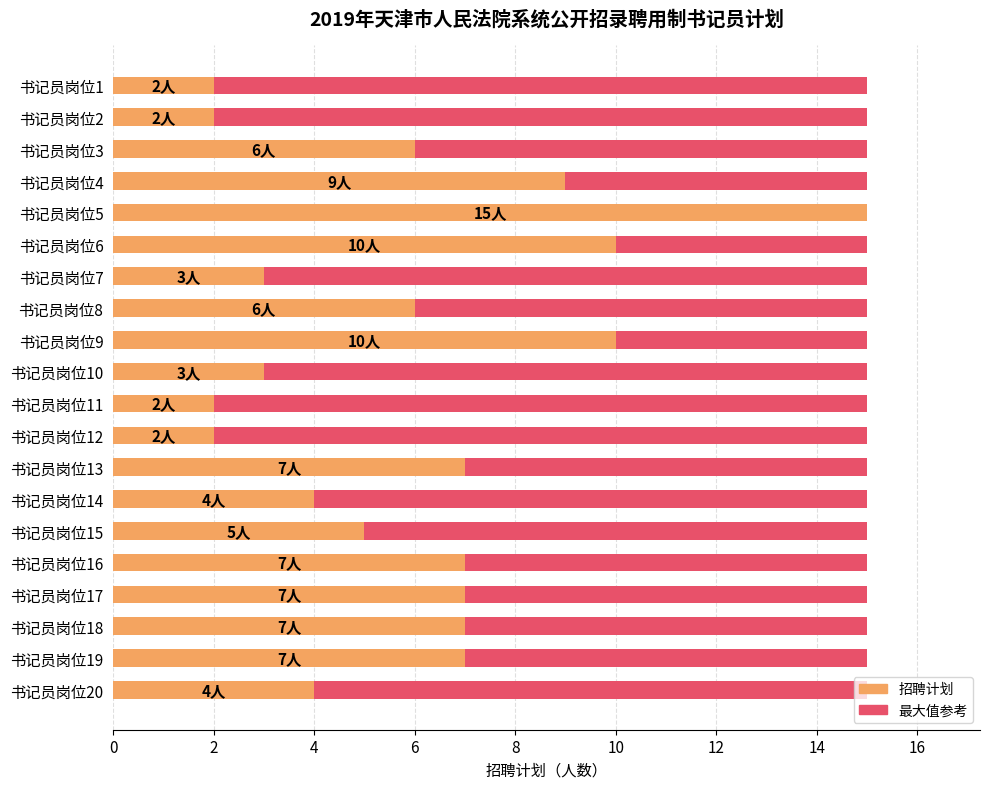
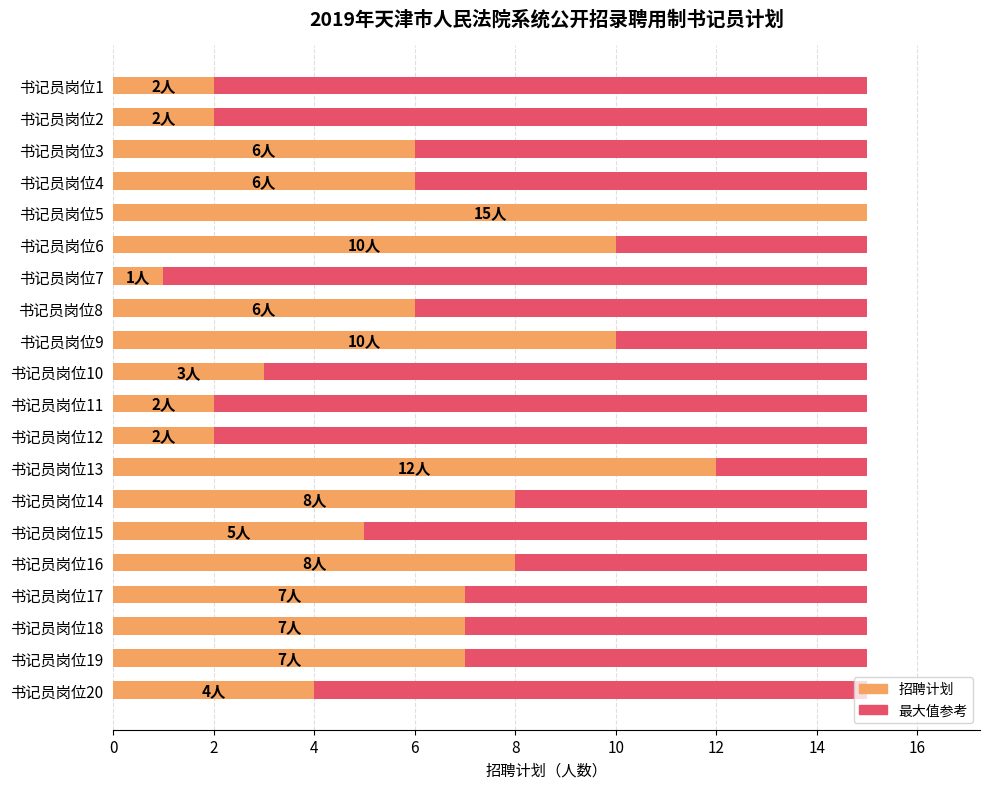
招聘计划, 书记员岗位4: 9人 -> 6人
招聘计划, 书记员岗位7: 3人 -> 1人
招聘计划, 书记员岗位13: 7人 -> 12人
招聘计划, 书记员岗位14: 4人 -> 8人
招聘计划, 书记员岗位16: 7人 -> 8人
